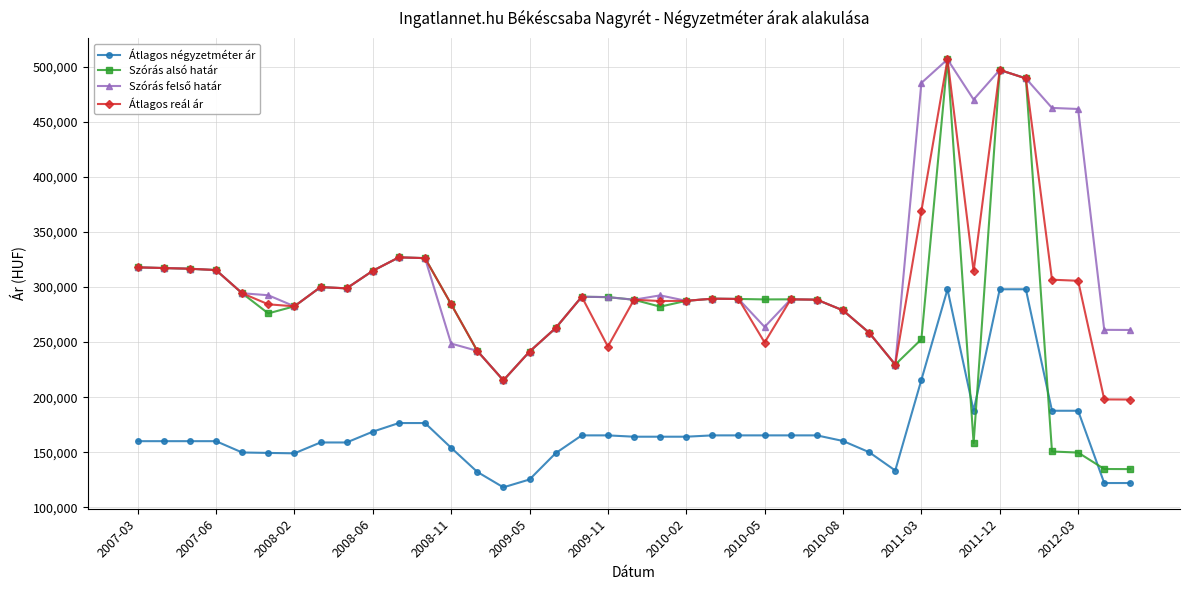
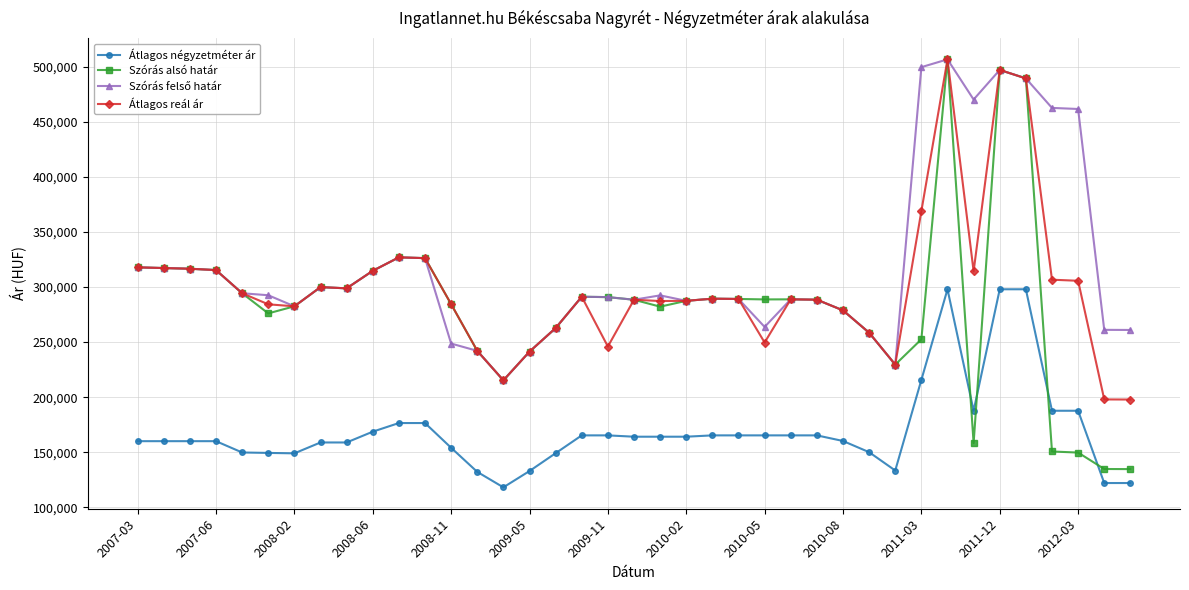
Átlagos négyzetméter ár, 2009-05: 125,000 -> 133,000
Szórás felső határ, 2011-03: 485,000 -> 500,000
